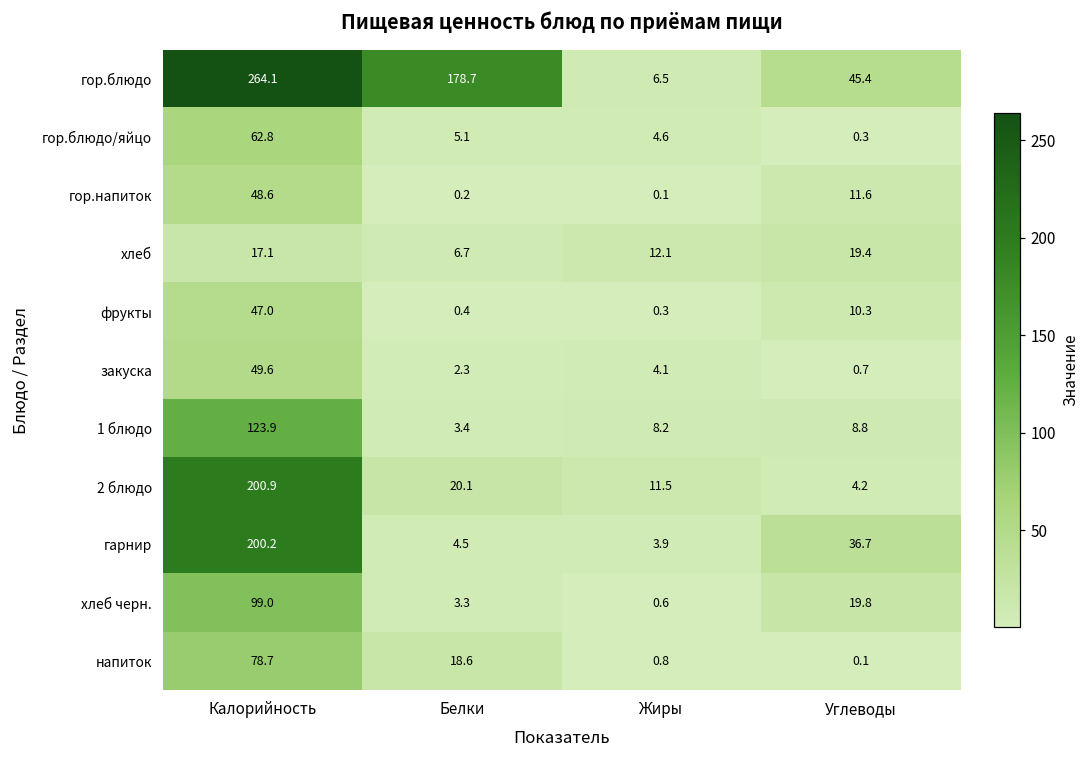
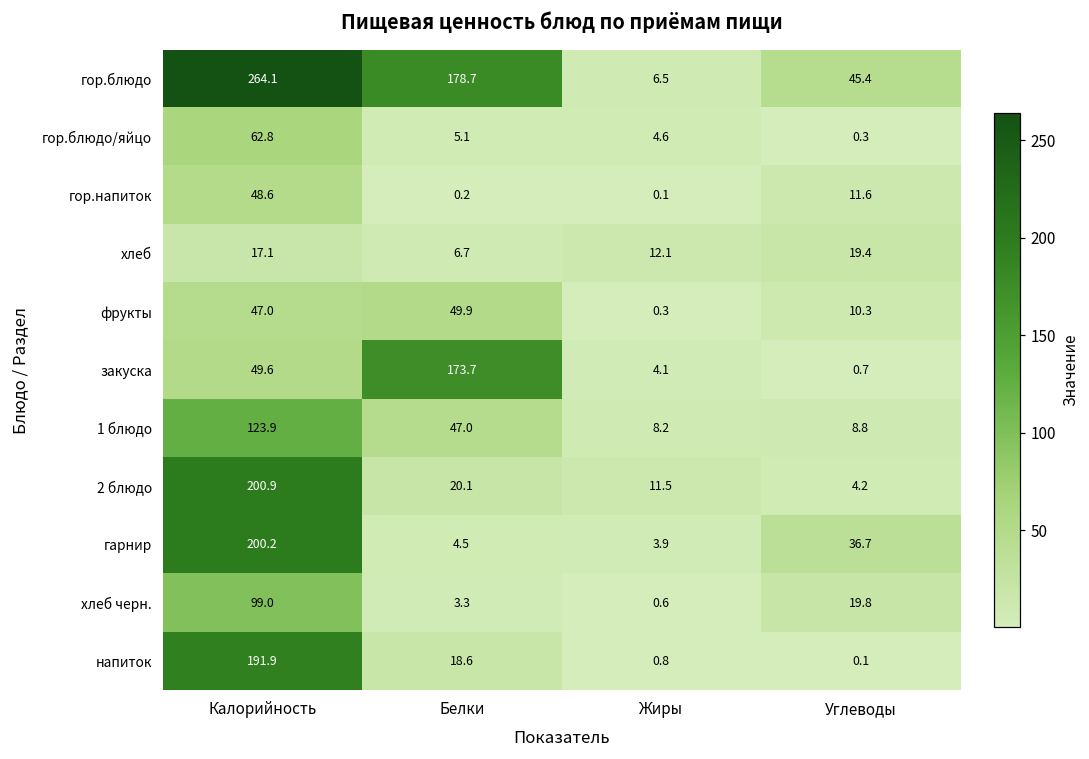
фрукты, Белки: 0.4 -> 49.9
закуска, Белки: 2.3 -> 173.7
1 блюдо, Белки: 3.4 -> 47.0
напиток, Калорийность: 78.7 -> 191.9
